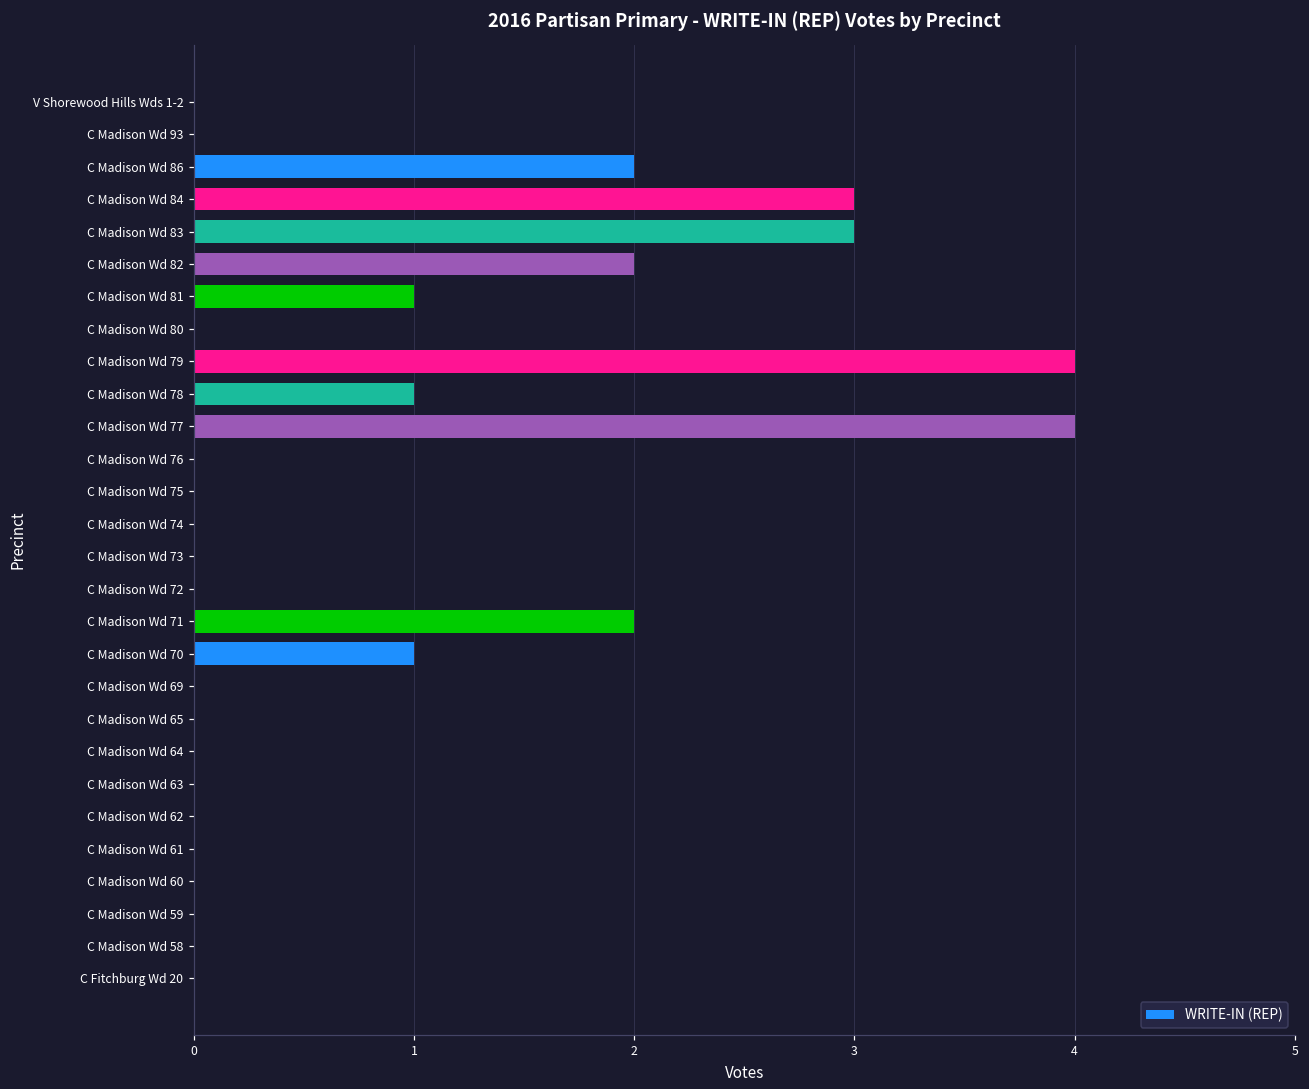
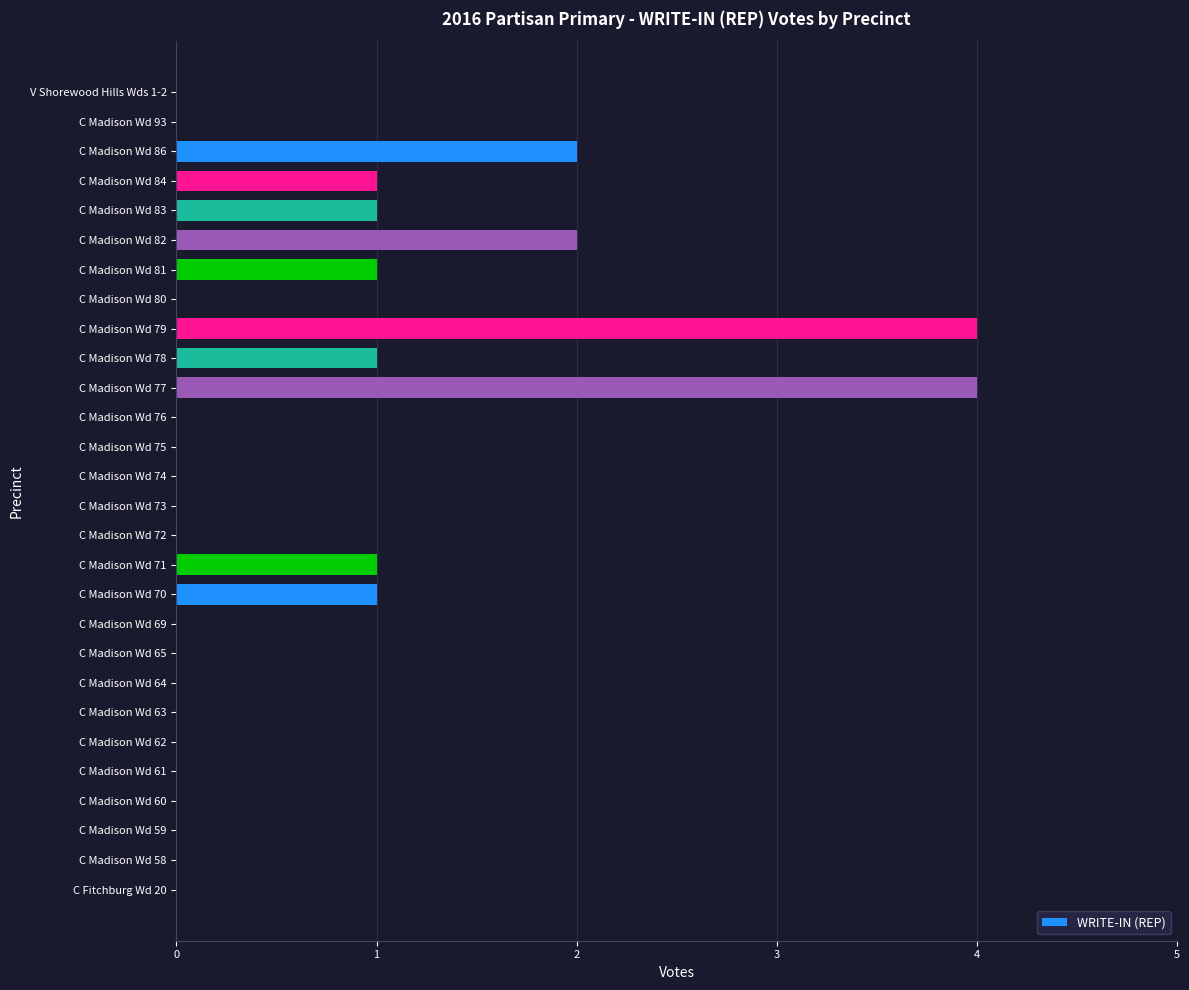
C Madison Wd 84: 3 -> 1
C Madison Wd 83: 3 -> 1
C Madison Wd 71: 2 -> 1
